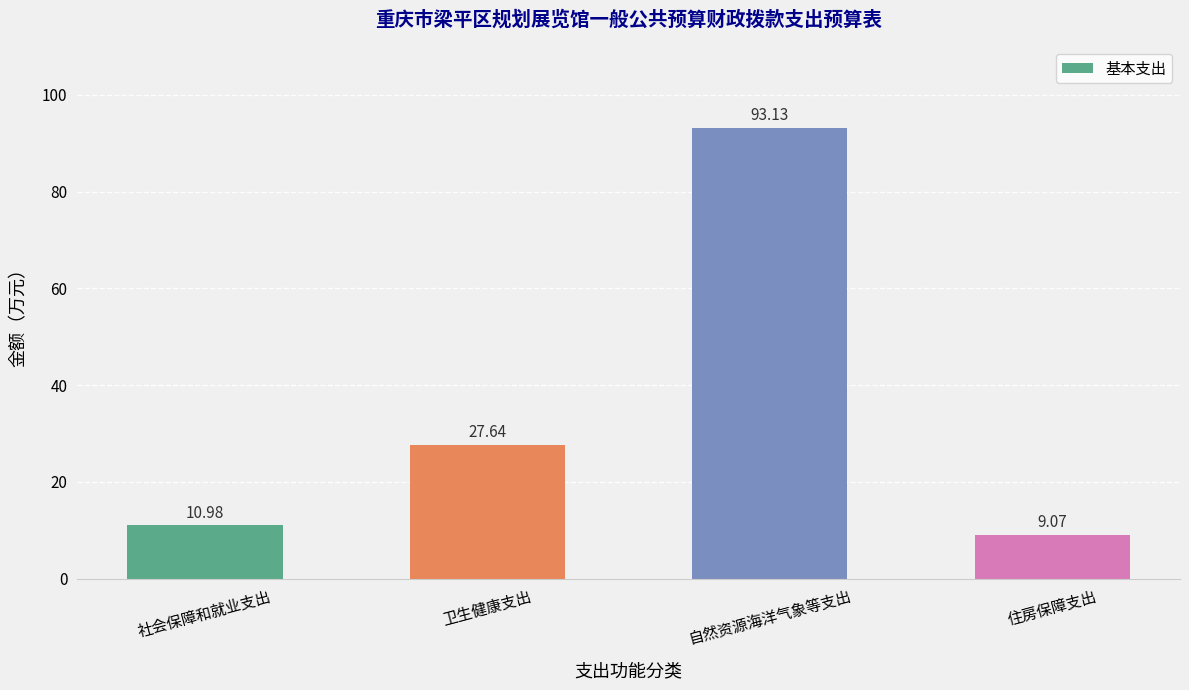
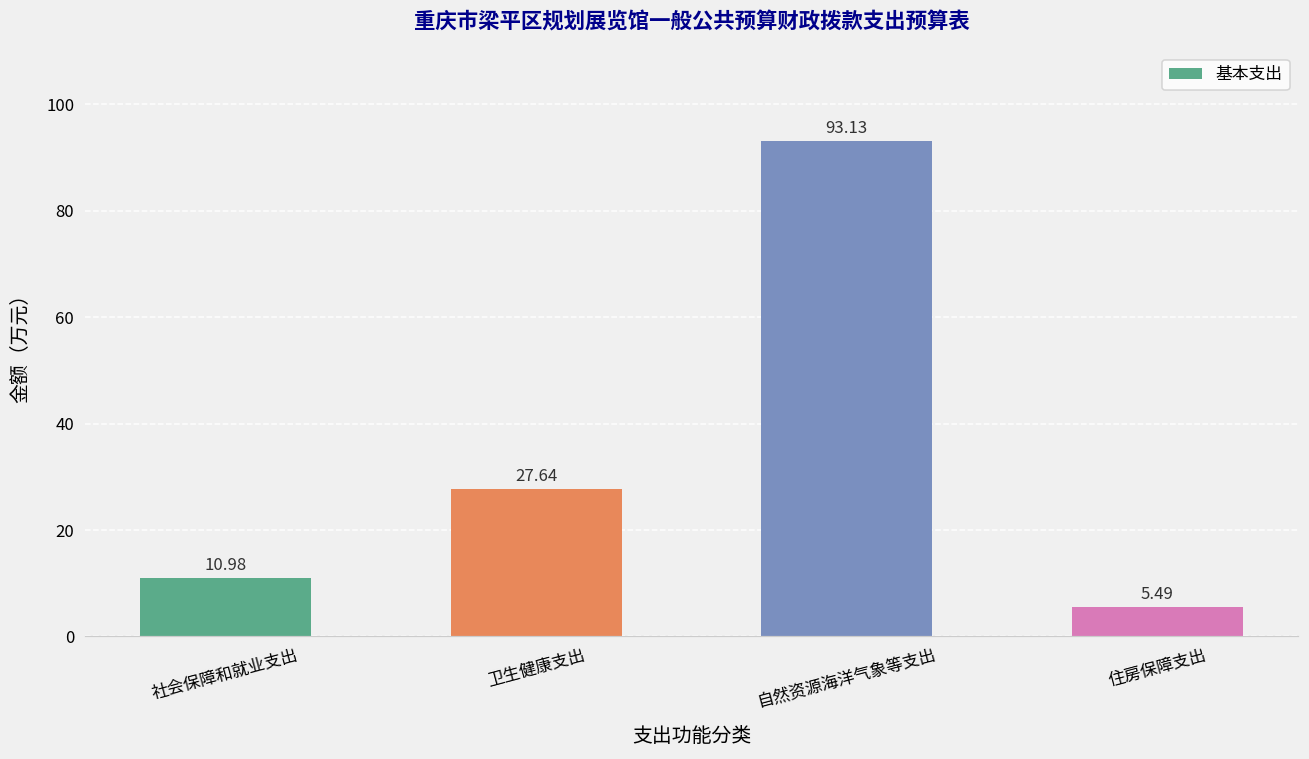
住房保障支出: 9.07 -> 5.49
